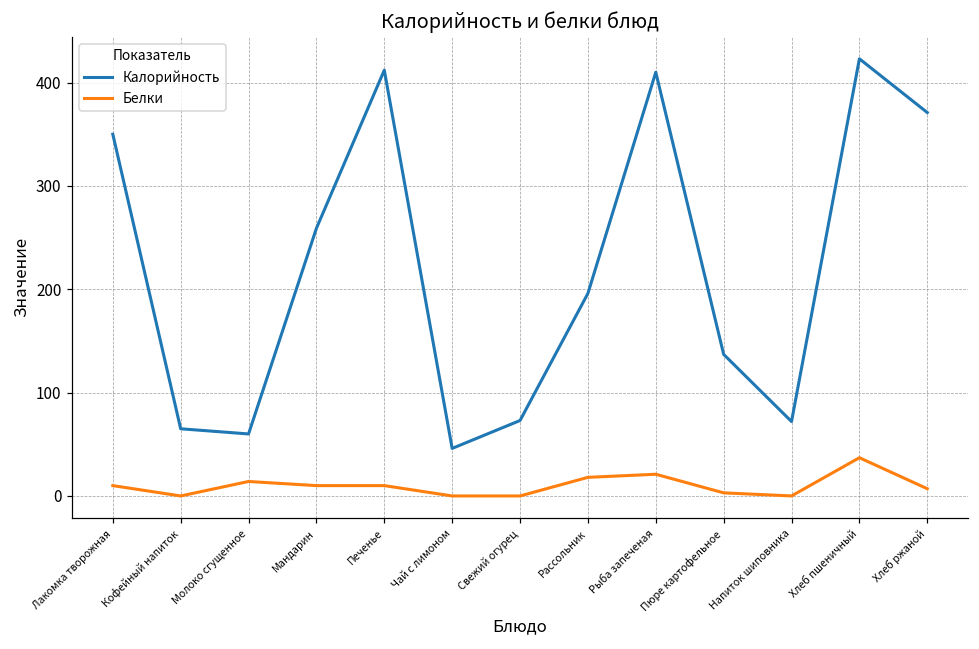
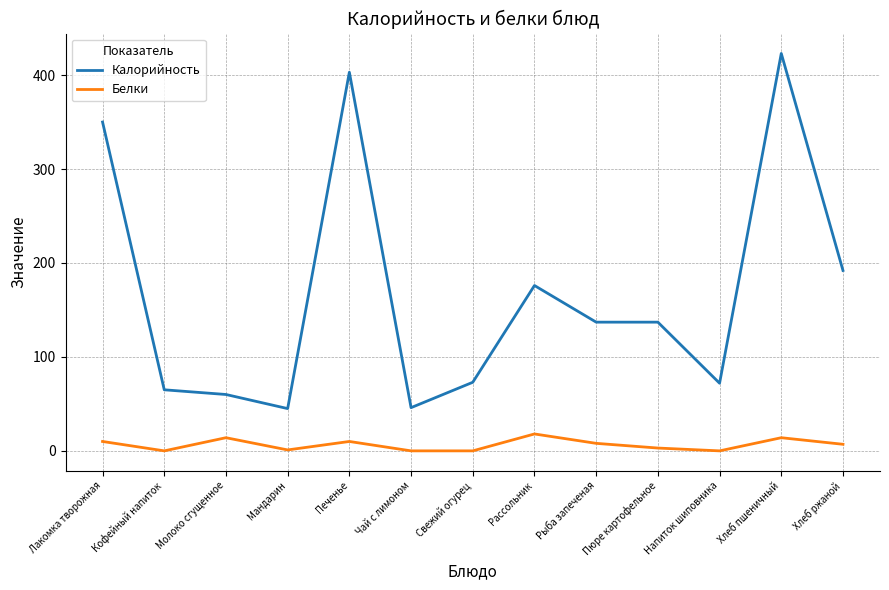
Калорийность, Мандарин: 260 -> 50
Белки, Мандарин: 10 -> 0
Калорийность, Печенье: 410 -> 400
Калорийность, Рассольник: 200 -> 180
Калорийность, Рыба запеченая: 410 -> 140
Белки, Рыба запеченая: 20 -> 10
Белки, Хлеб пшеничный: 40 -> 10
Калорийность, Хлеб ржаной: 370 -> 190
